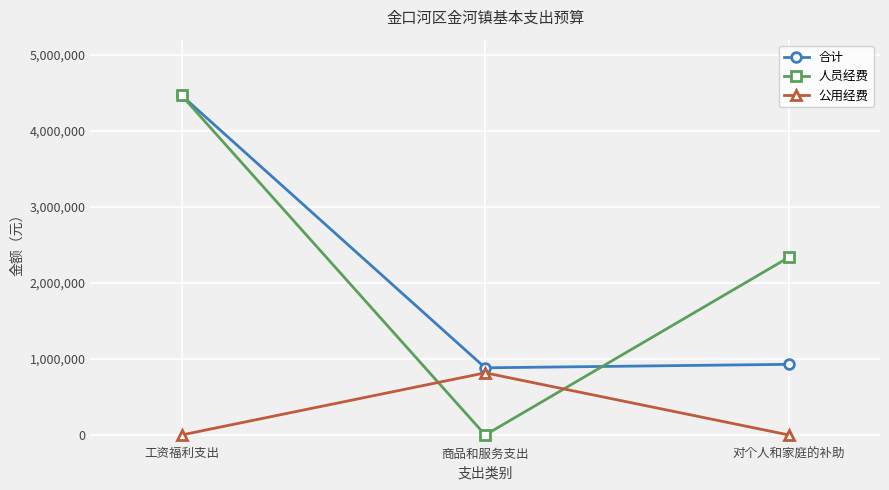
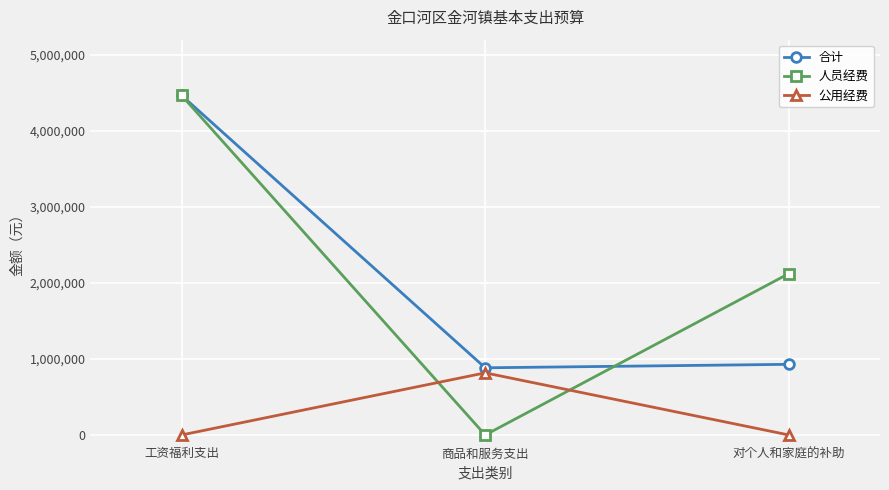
人员经费, 对个人和家庭的补助: 2,300,000 -> 2,100,000
